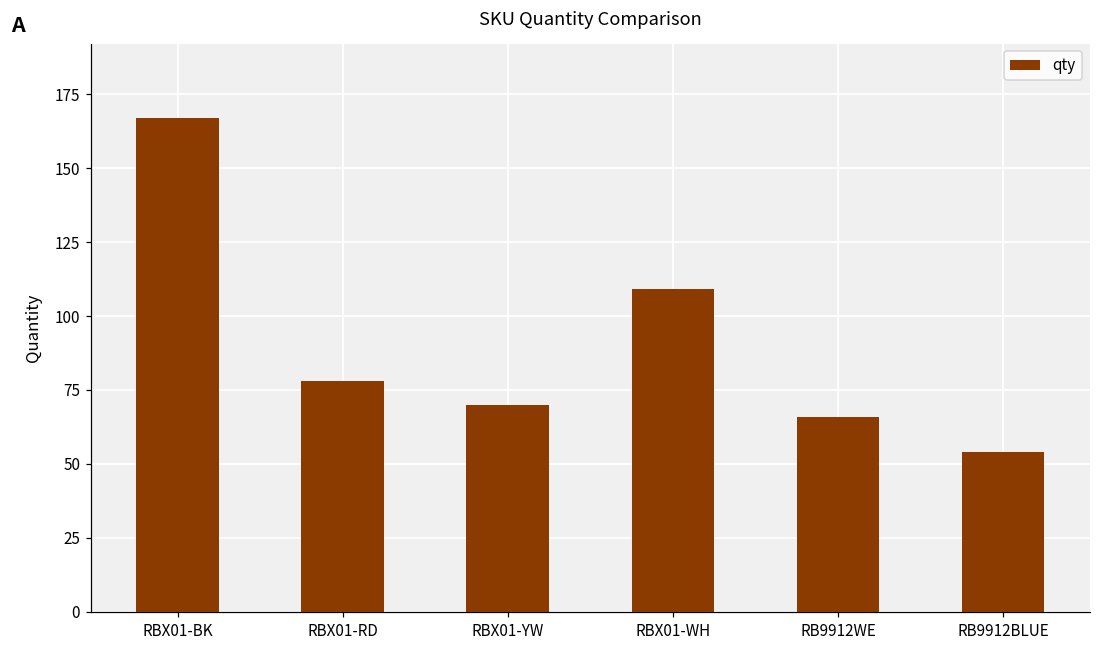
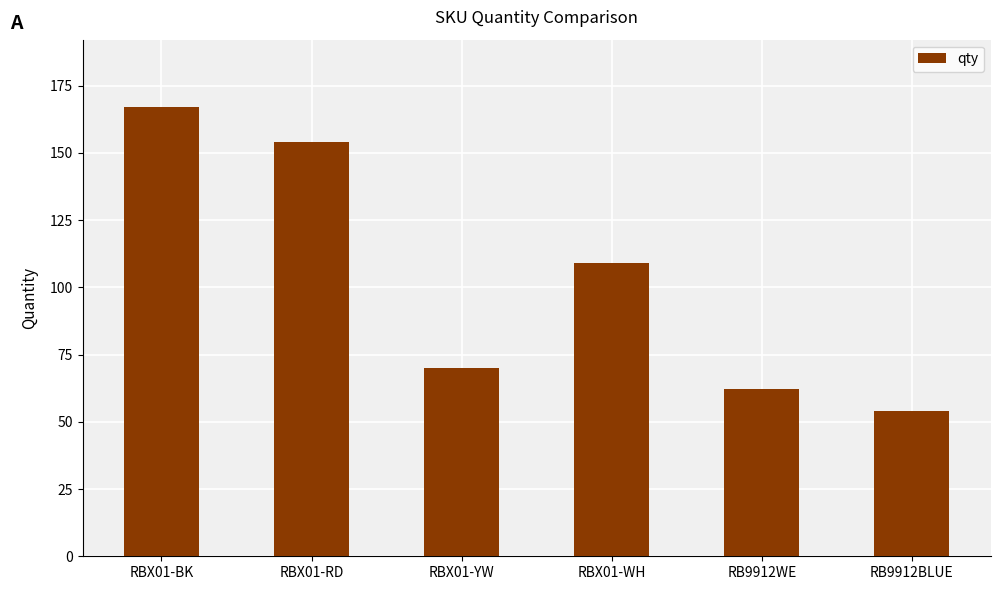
RBX01-RD: 78 -> 154
RB9912WE: 66 -> 62
